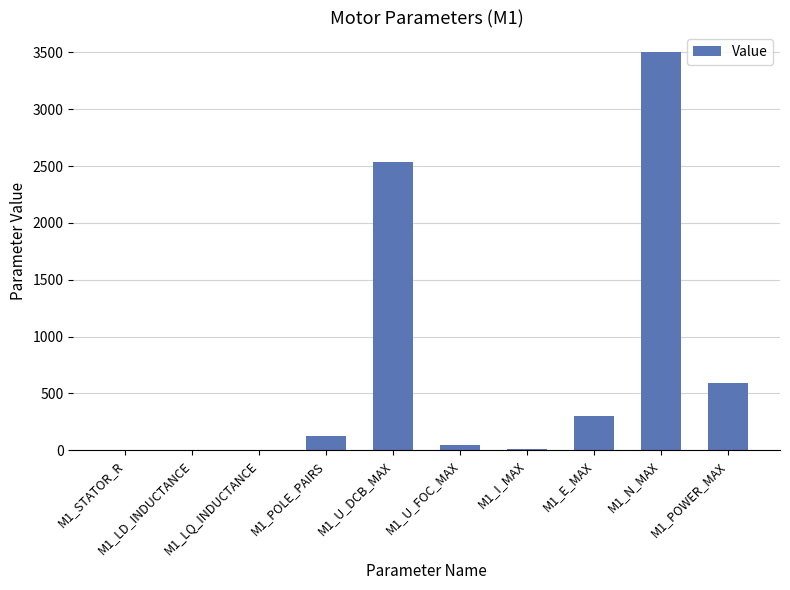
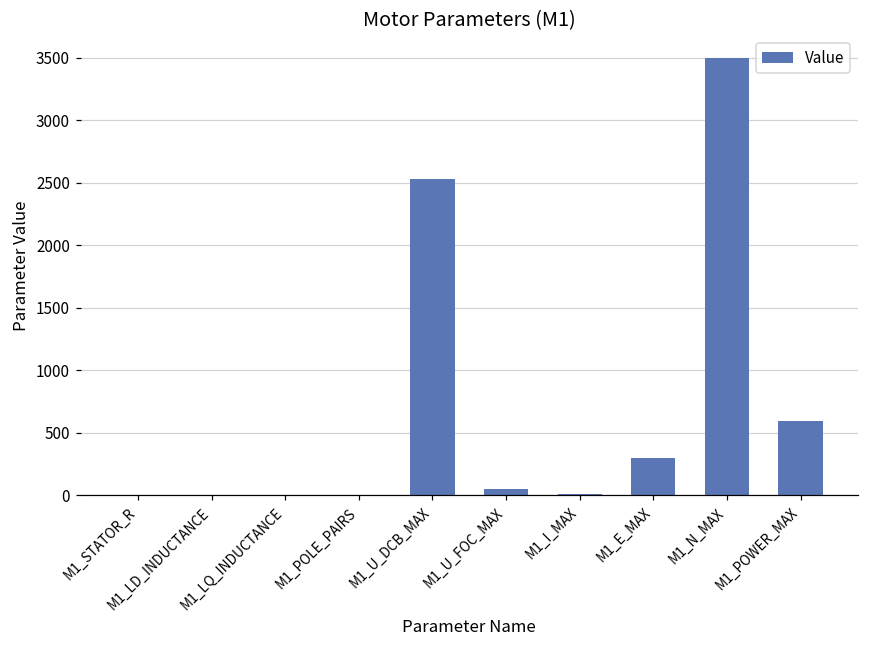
M1_POLE_PAIRS: 130 -> 0
